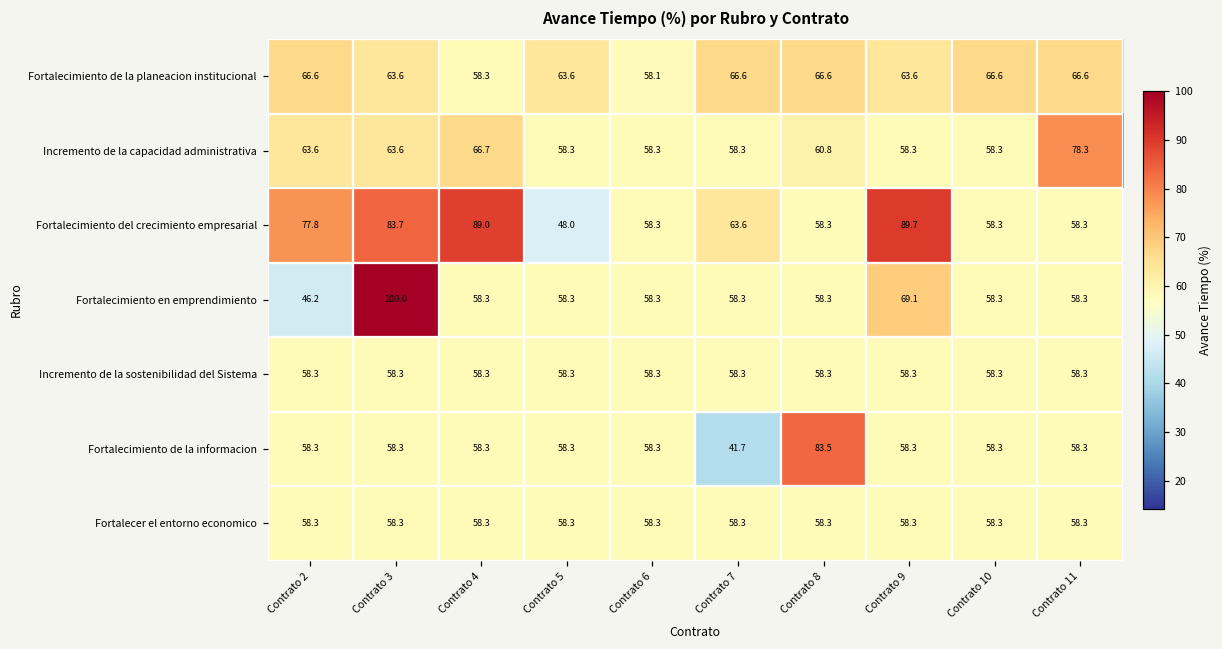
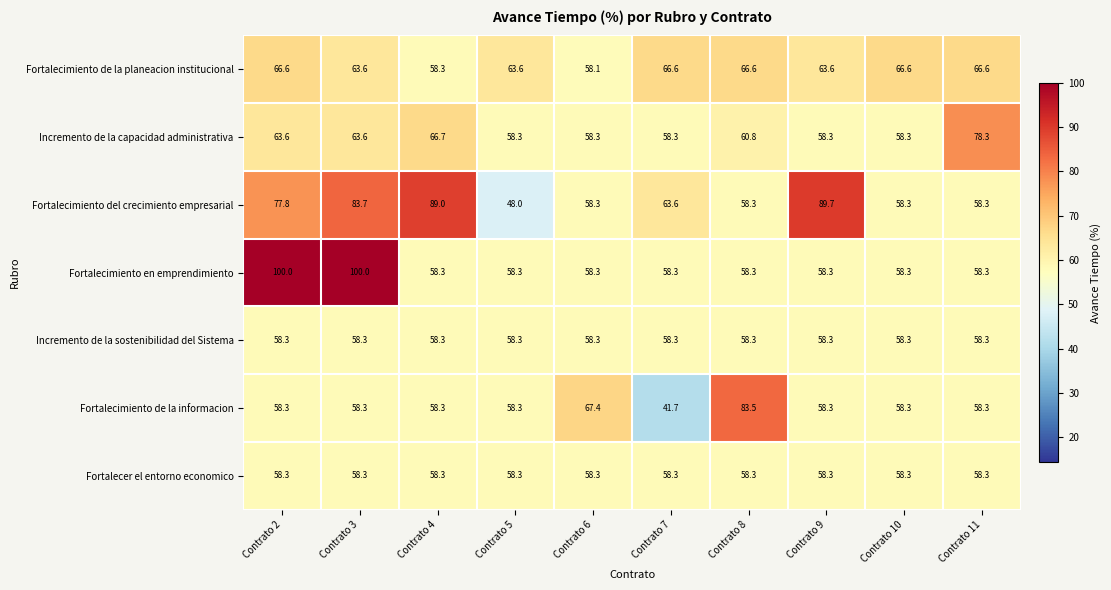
Fortalecimiento en emprendimiento, Contrato 2: 46.2 -> 100.0
Fortalecimiento en emprendimiento, Contrato 9: 69.1 -> 58.3
Fortalecimiento de la informacion, Contrato 6: 58.3 -> 67.4
